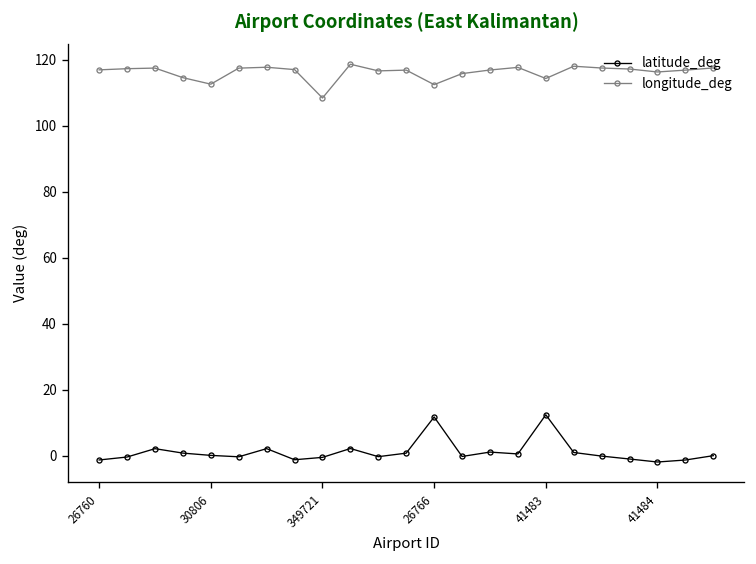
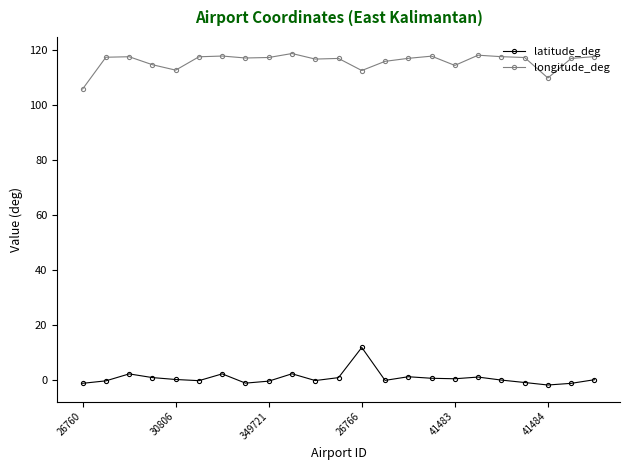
longitude_deg, 26760: 117 -> 106
longitude_deg, 349721: 108 -> 117
latitude_deg, 41483: 12 -> 0
longitude_deg, 41484: 116 -> 110
